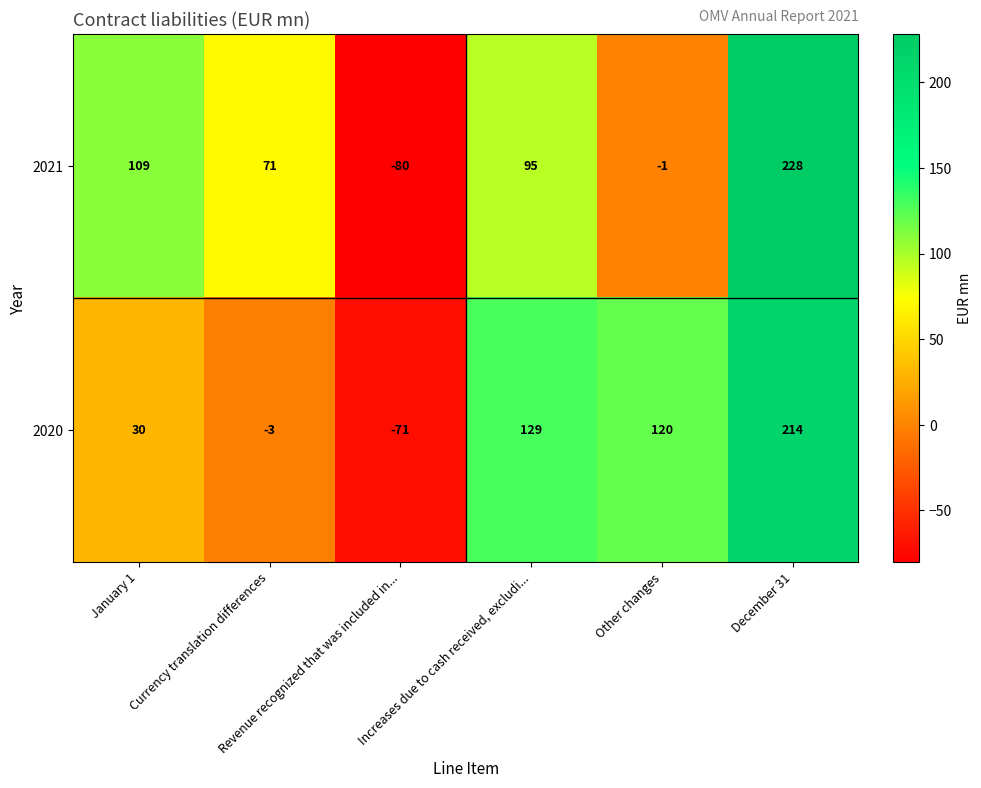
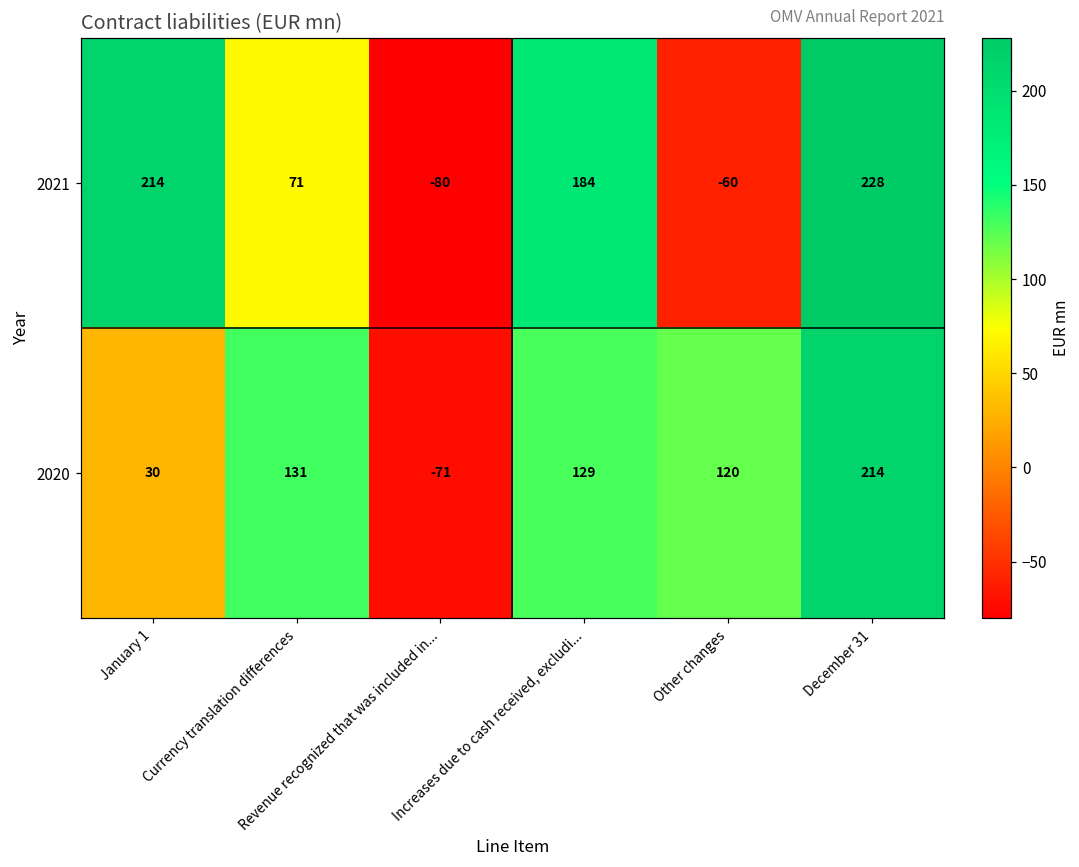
2021, January 1: 109 -> 214
2021, Increases due to cash received, excludi...: 95 -> 184
2021, Other changes: -1 -> -60
2020, Currency translation differences: -3 -> 131
